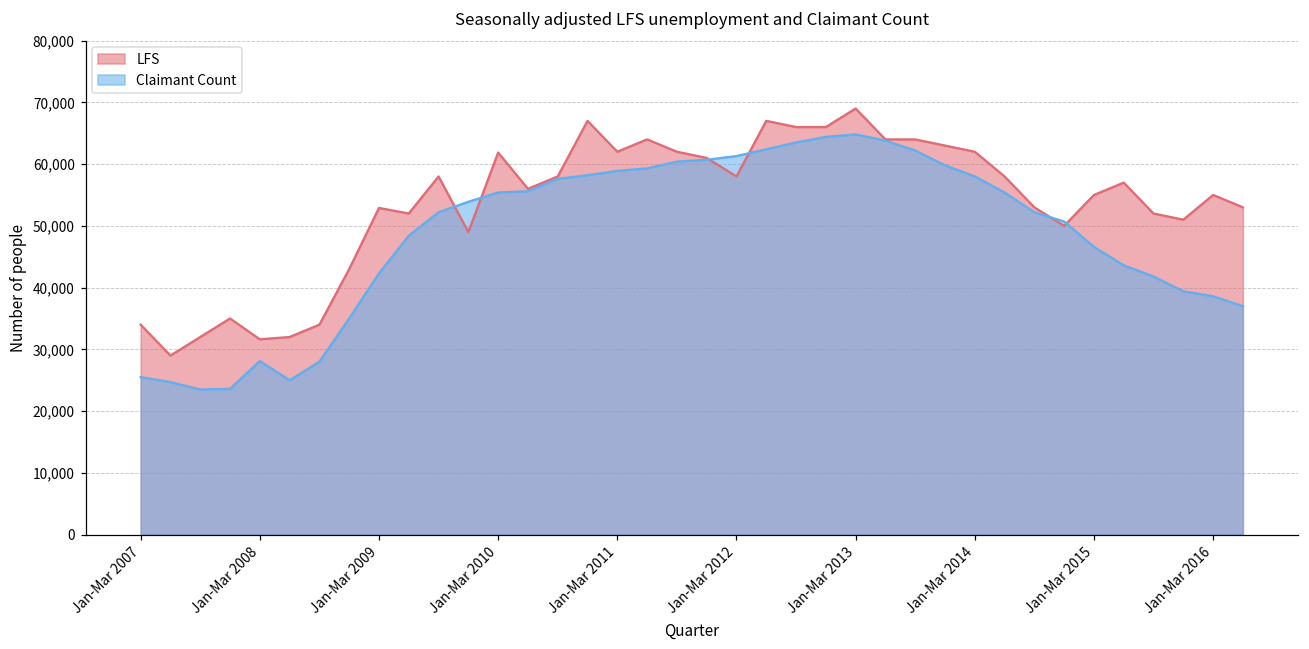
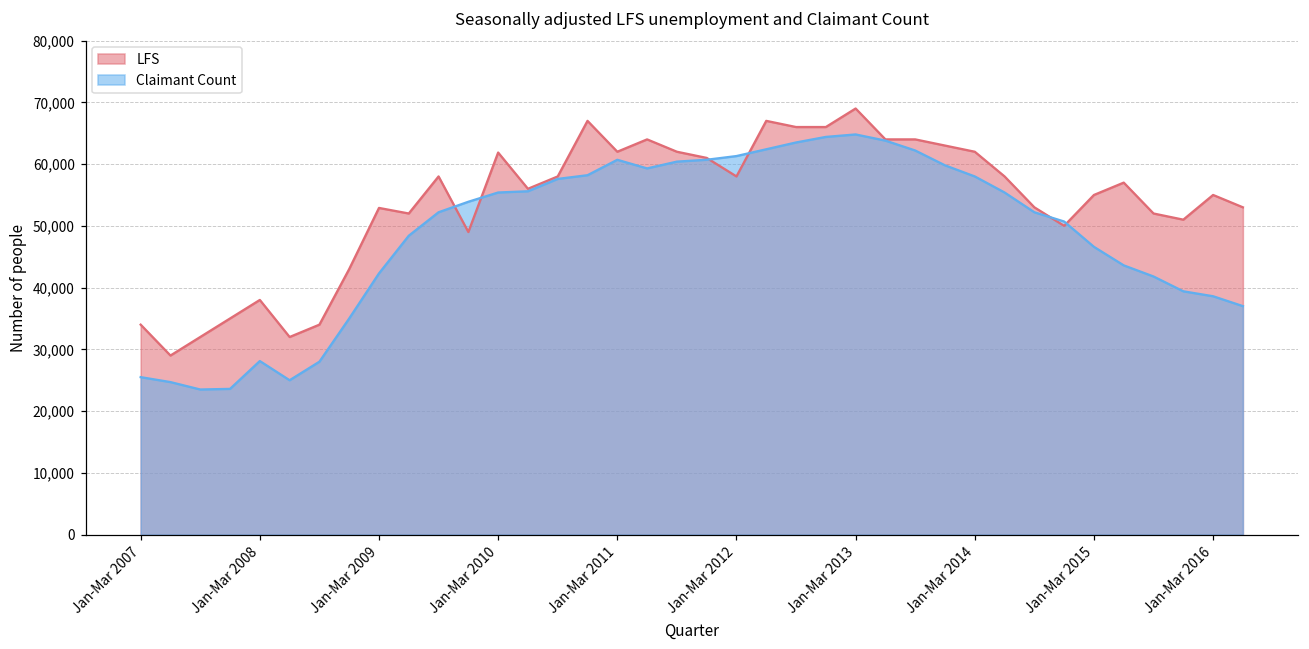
LFS, Jan-Mar 2008: 32,000 -> 38,000
Claimant Count, Jan-Mar 2011: 59,000 -> 61,000
